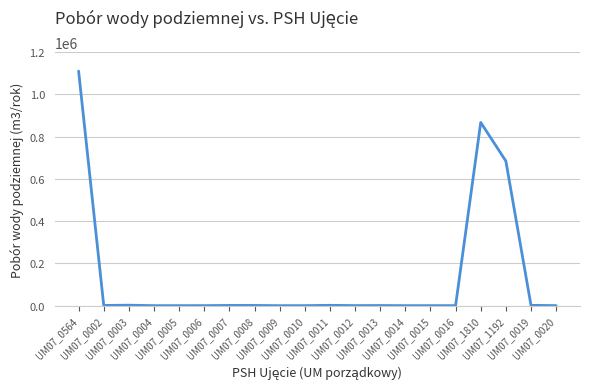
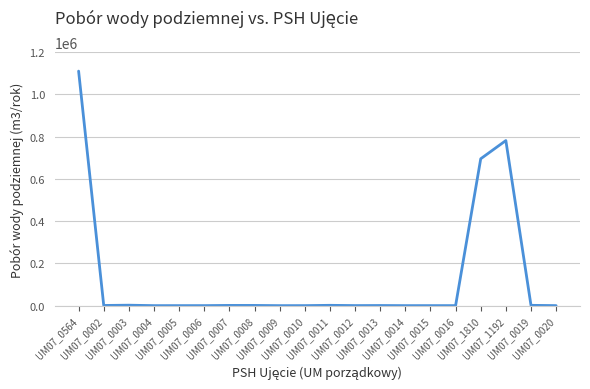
UM07_1810: 870000 -> 700000
UM07_1192: 680000 -> 780000
